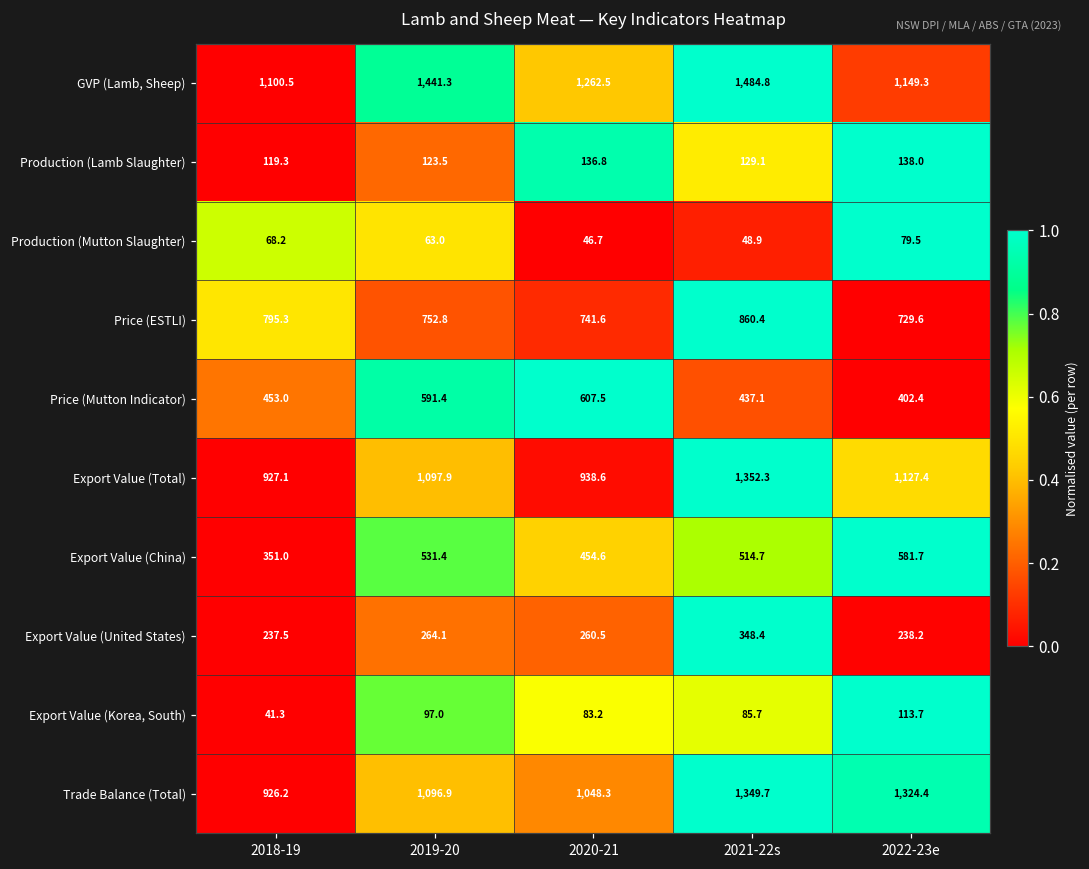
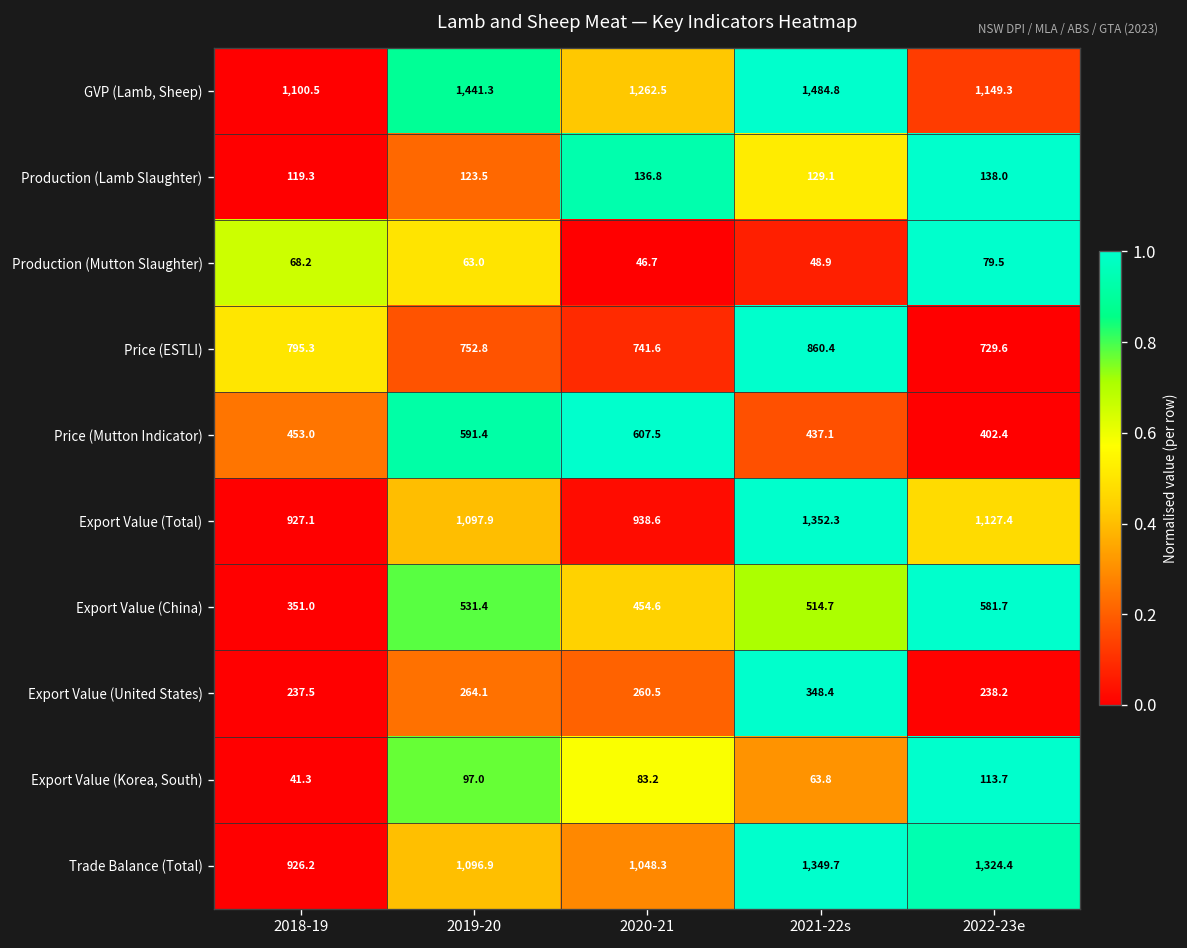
Export Value (Korea, South), 2021-22s: 85.7 -> 63.8
